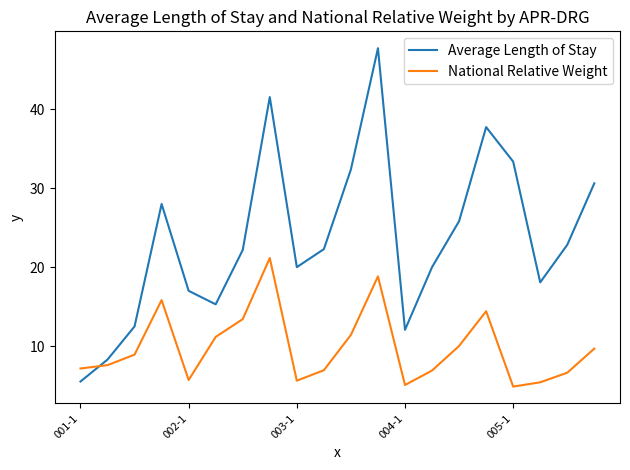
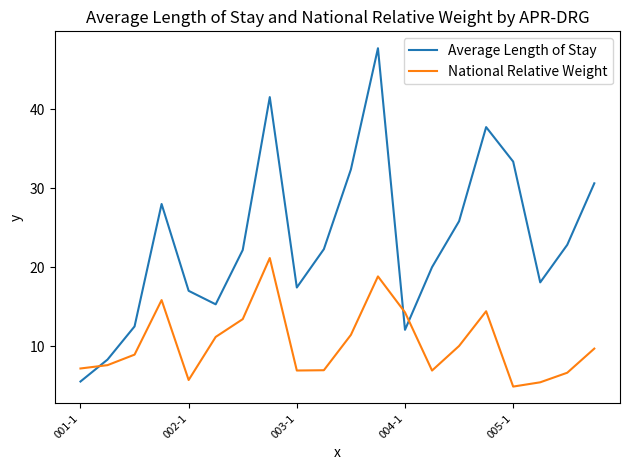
Average Length of Stay, 003-1: 20 -> 17
National Relative Weight, 003-1: 6 -> 7
National Relative Weight, 004-1: 5 -> 14
